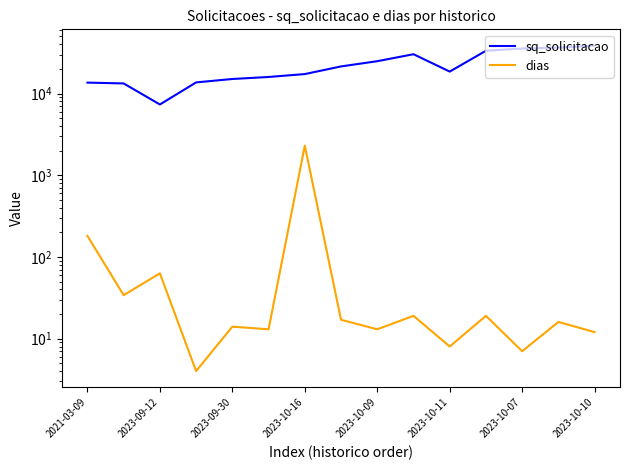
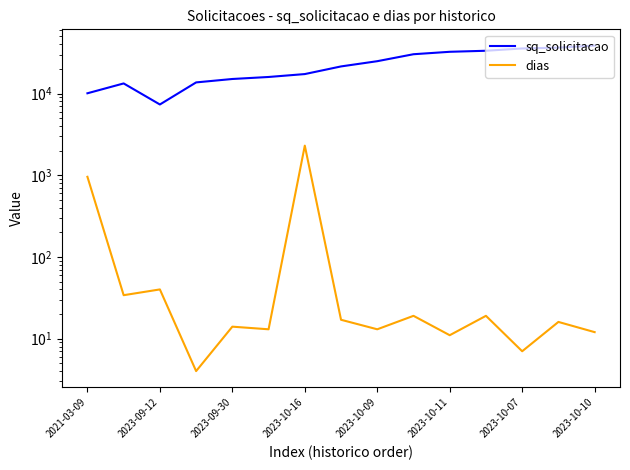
sq_solicitacao, 2021-03-09: 14000 -> 10000
dias, 2021-03-09: 180 -> 1000
dias, 2023-09-12: 60 -> 40
sq_solicitacao, 2023-10-11: 19000 -> 32000
dias, 2023-10-11: 8 -> 11
